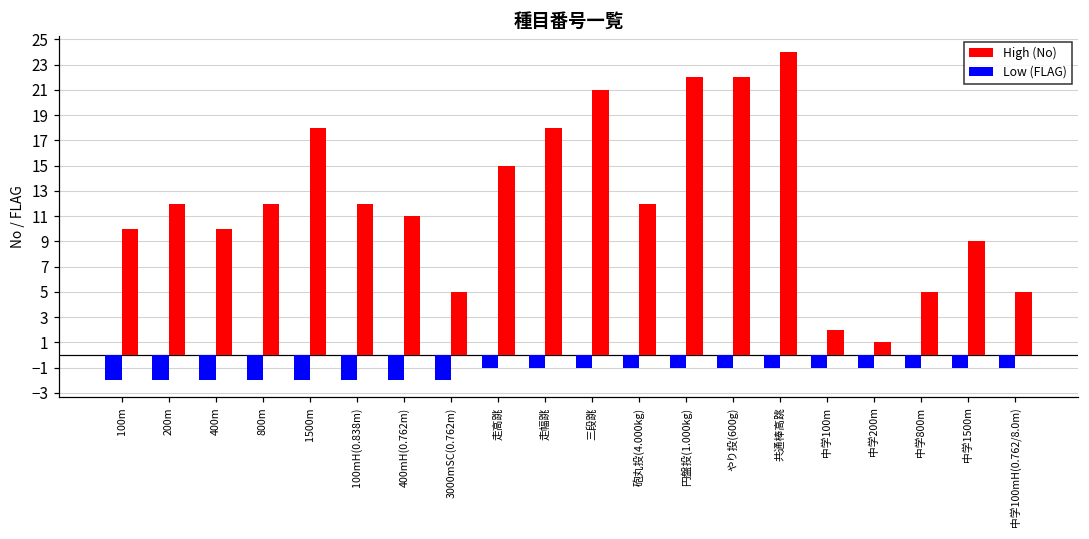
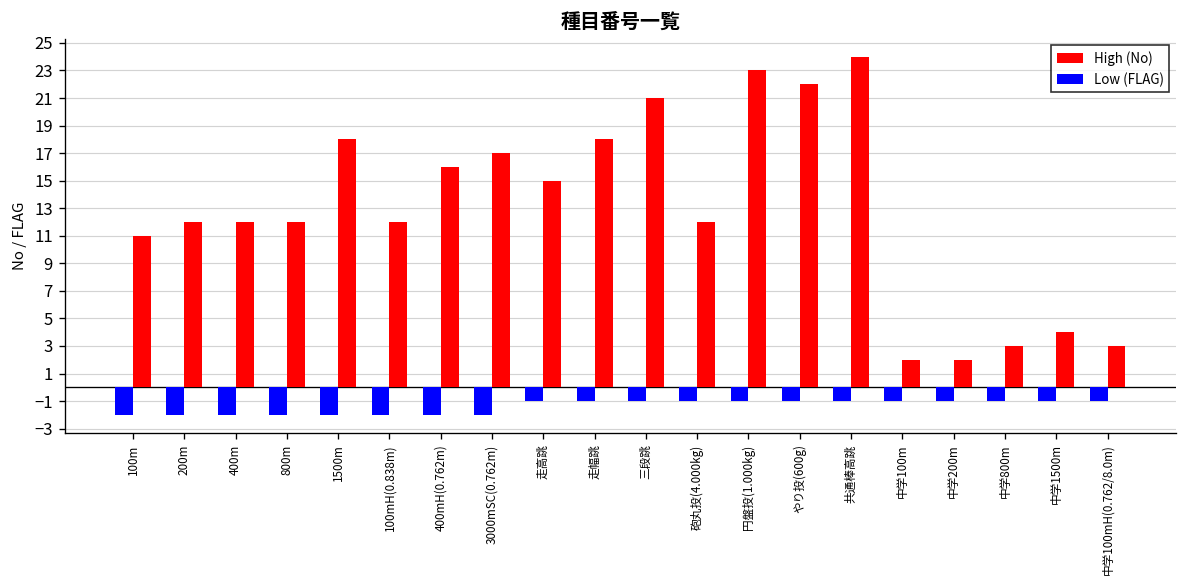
High (No), 100m: 10 -> 11
High (No), 400m: 10 -> 12
High (No), 400mH(0.762m): 11 -> 16
High (No), 3000mSC(0.762m): 5 -> 17
High (No), 円盤投(1.000kg): 22 -> 23
High (No), 中学200m: 1 -> 2
High (No), 中学800m: 5 -> 3
High (No), 中学1500m: 9 -> 4
High (No), 中学100mH(0.762/8.0m): 5 -> 3
